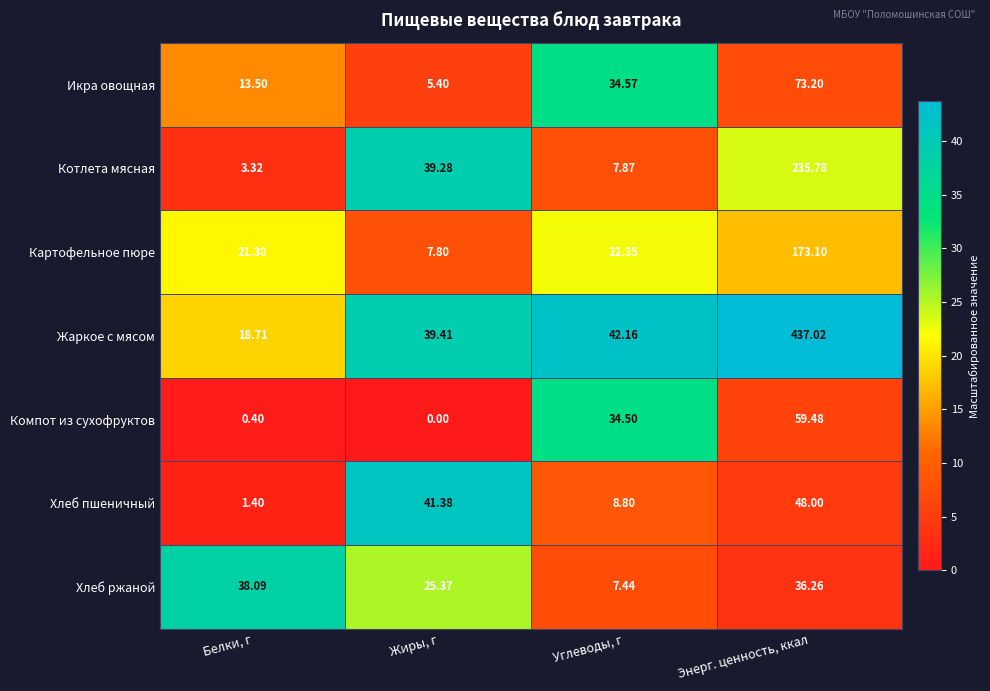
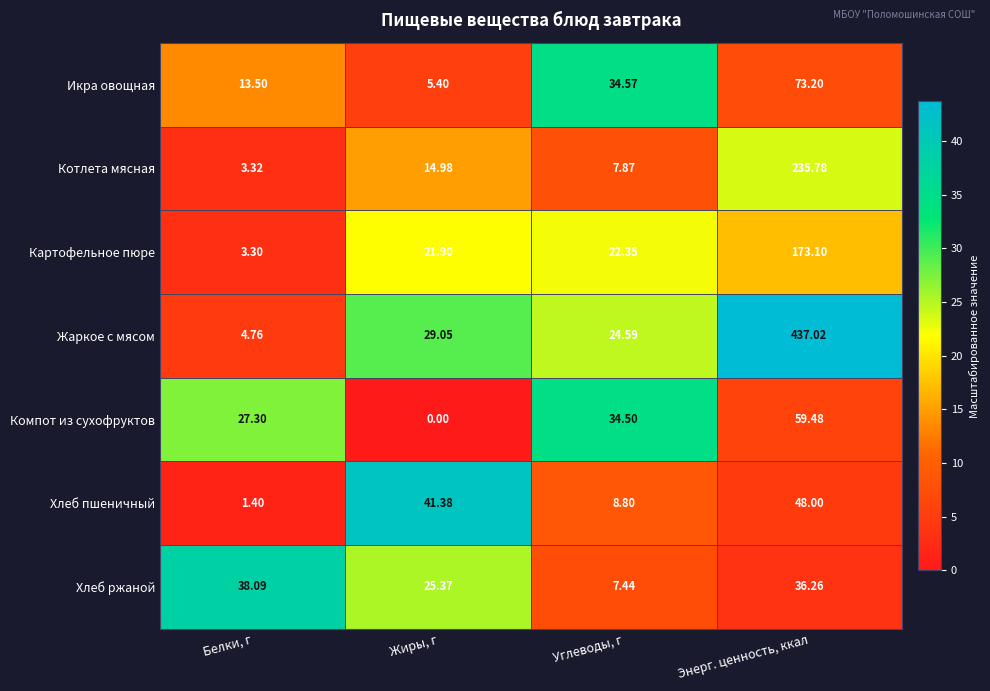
Котлета мясная, Жиры, г: 39.28 -> 14.98
Картофельное пюре, Белки, г: 21.30 -> 3.30
Картофельное пюре, Жиры, г: 7.80 -> 21.90
Жаркое с мясом, Белки, г: 18.71 -> 4.76
Жаркое с мясом, Жиры, г: 39.41 -> 29.05
Жаркое с мясом, Углеводы, г: 42.16 -> 24.59
Компот из сухофруктов, Белки, г: 0.40 -> 27.30
